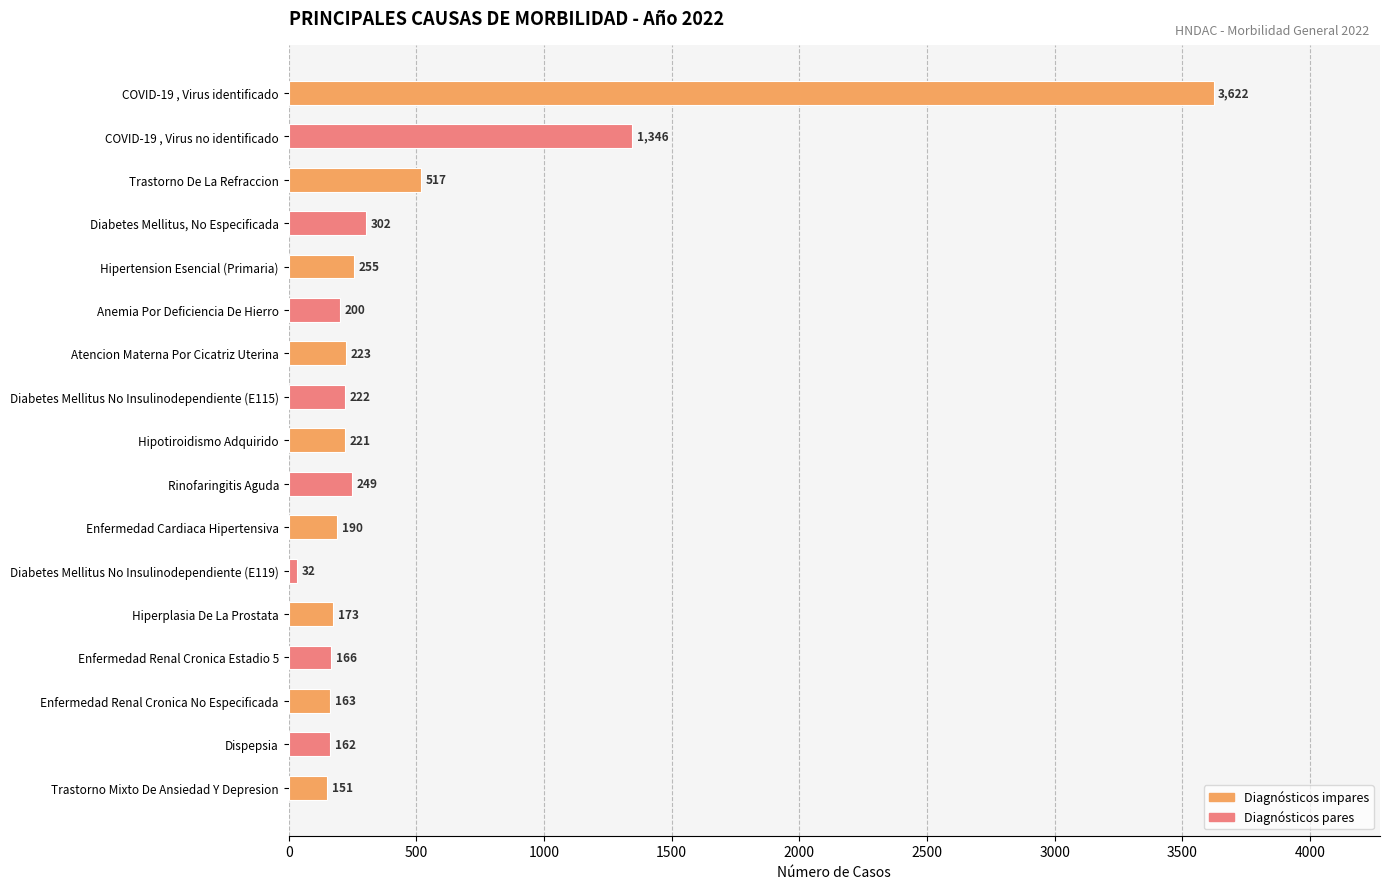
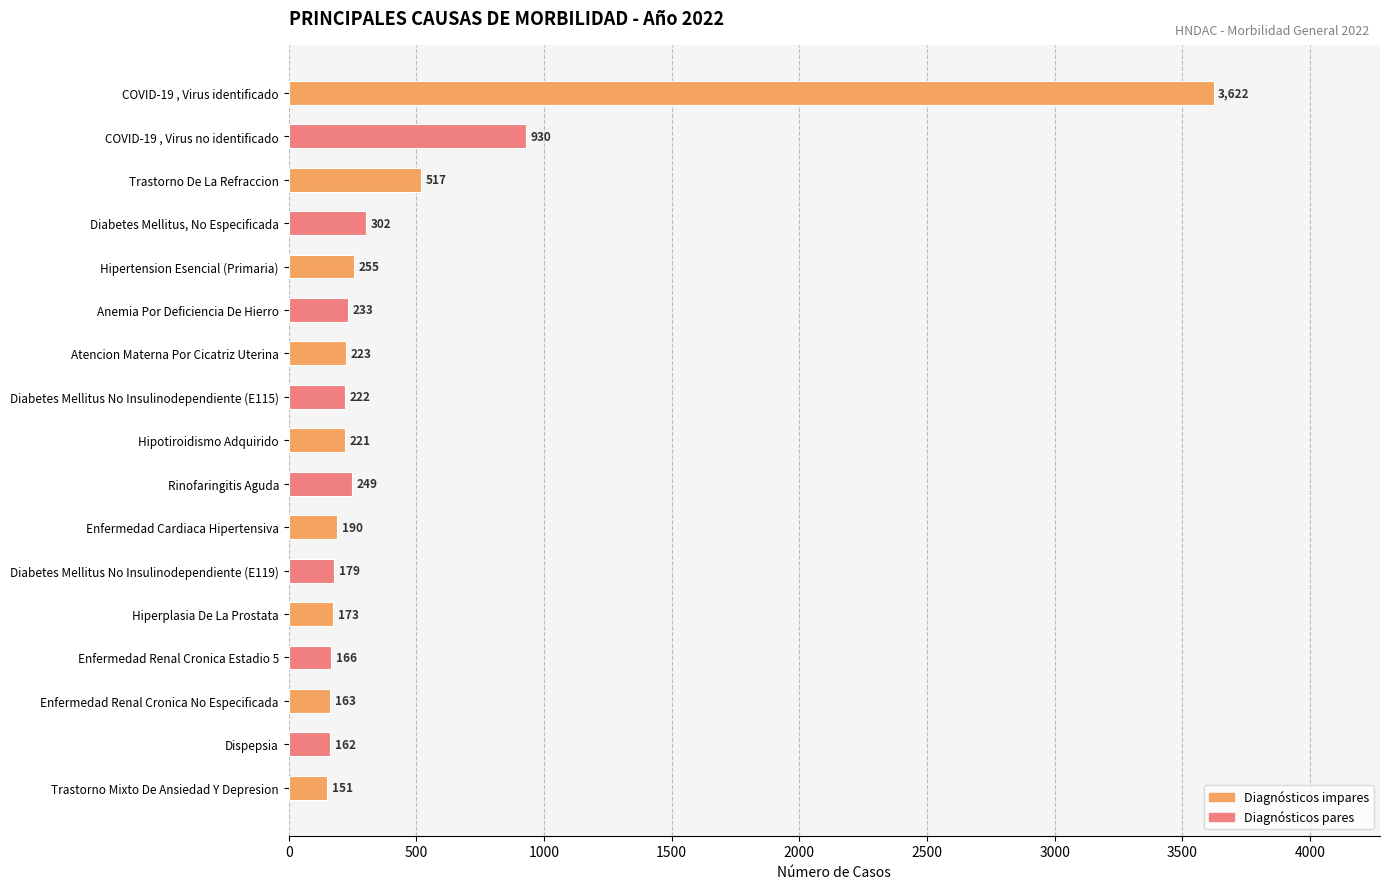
COVID-19 , Virus no identificado: 1,346 -> 930
Anemia Por Deficiencia De Hierro: 200 -> 233
Diabetes Mellitus No Insulinodependiente (E119): 32 -> 179
